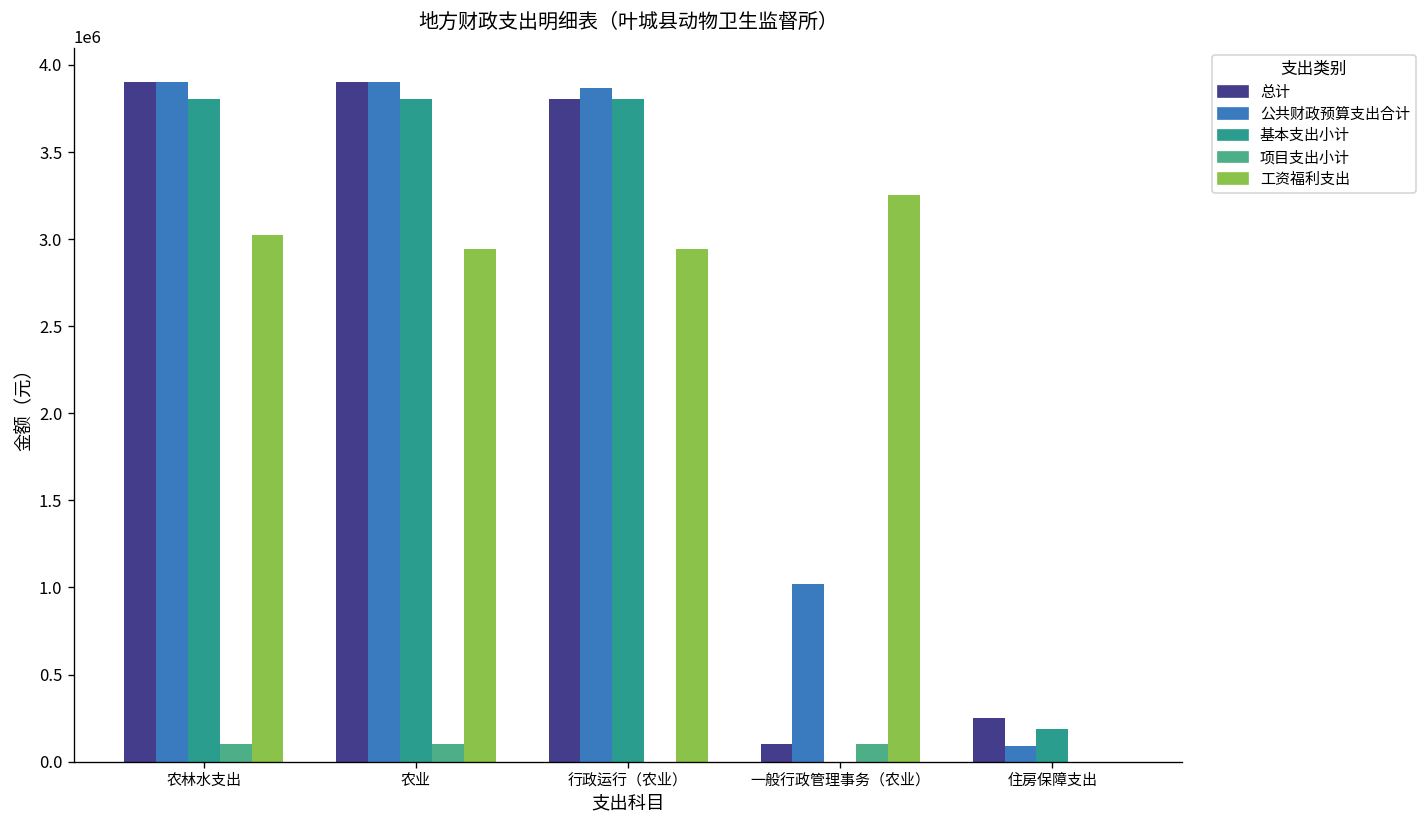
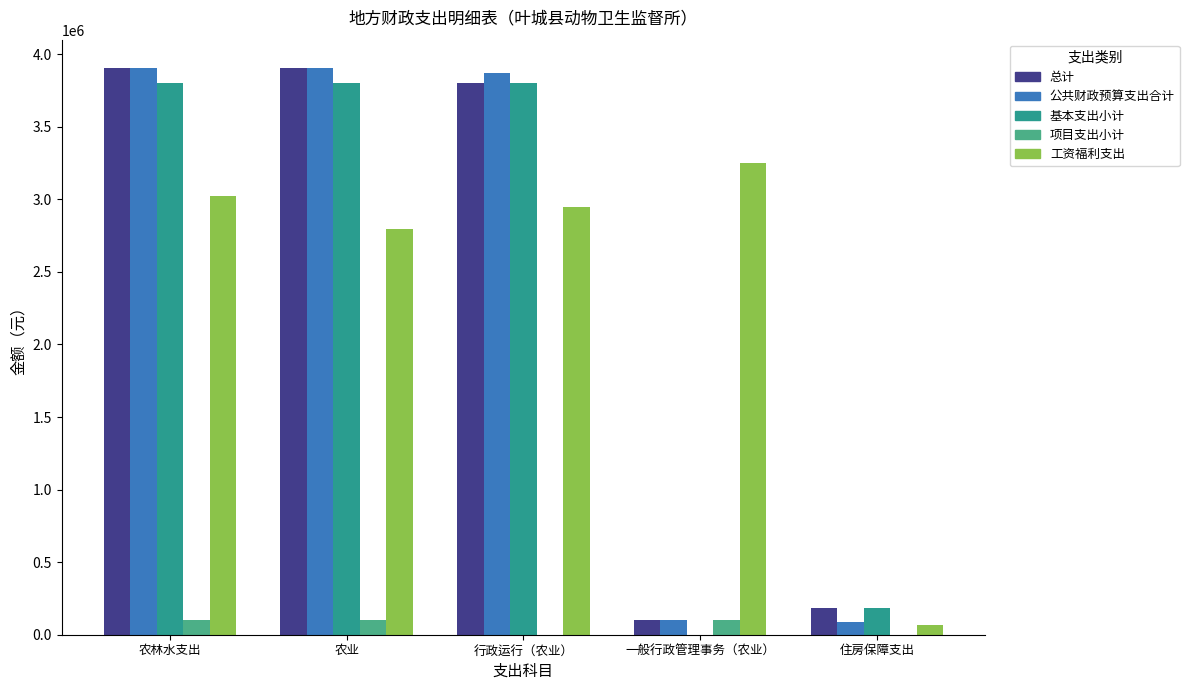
工资福利支出, 农业: 2950000 -> 2800000
公共财政预算支出合计, 一般行政管理事务（农业）: 1020000 -> 100000
总计, 住房保障支出: 250000 -> 190000
工资福利支出, 住房保障支出: 0 -> 60000
